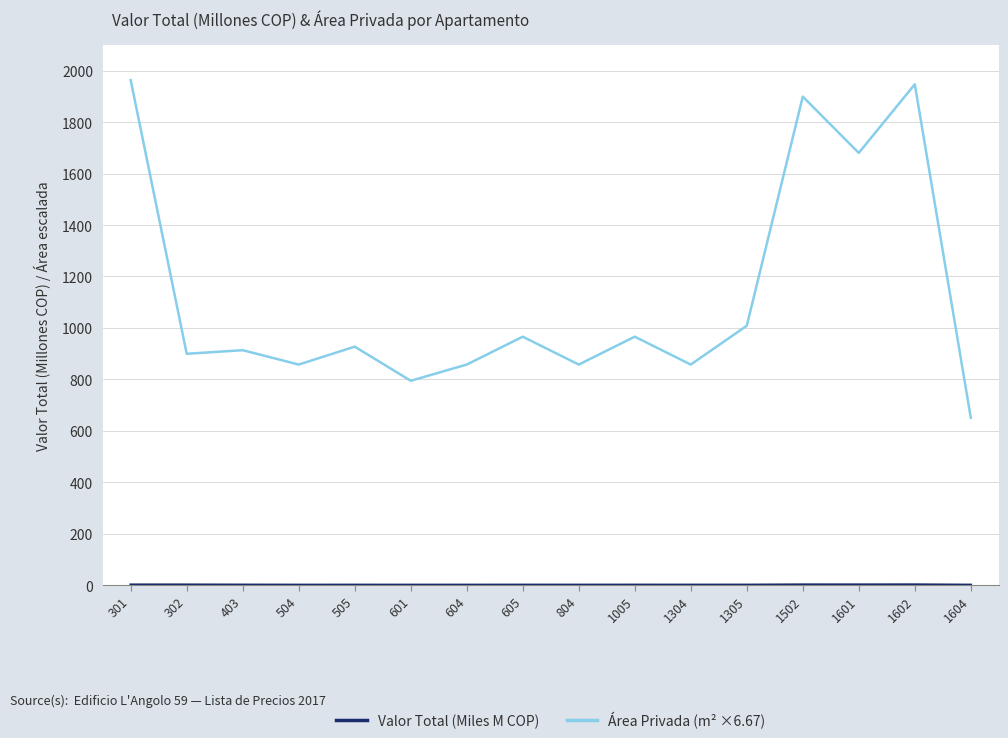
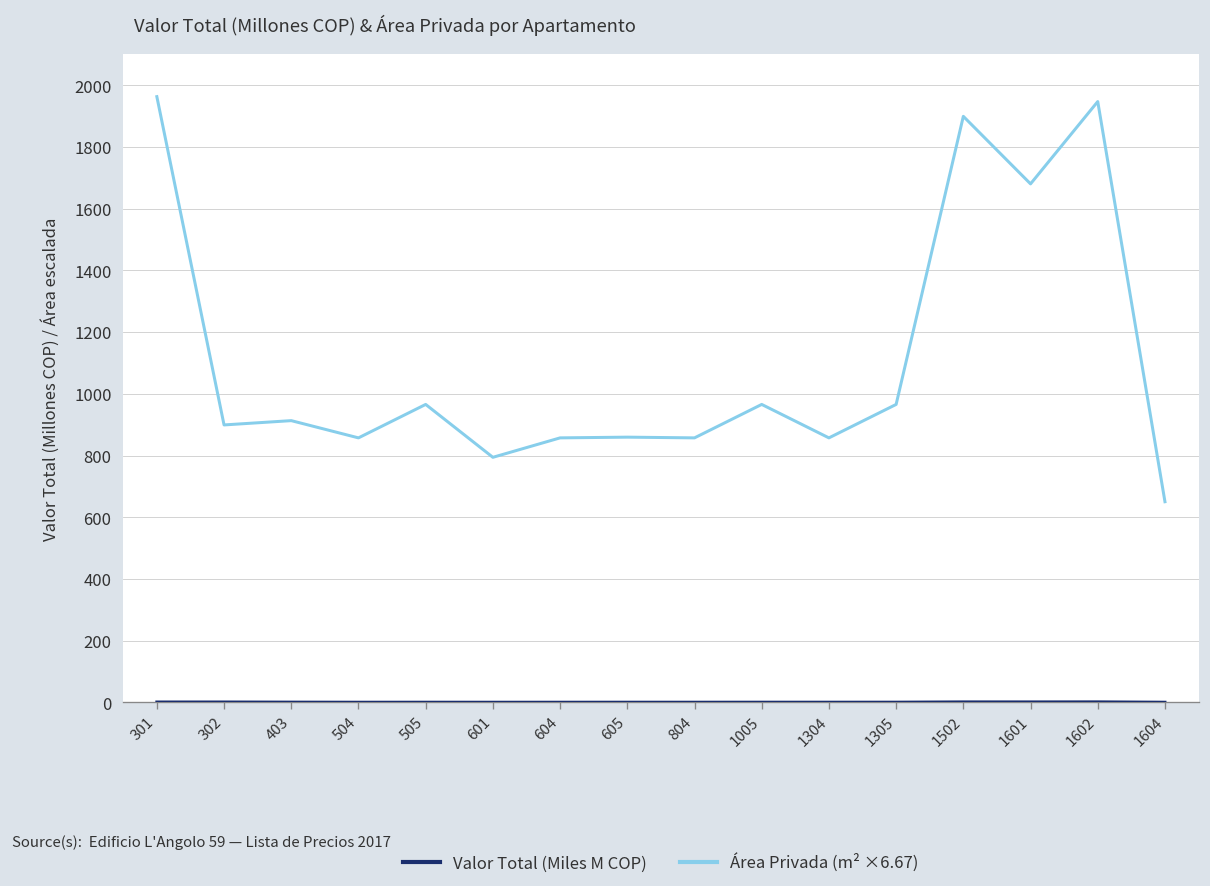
Área Privada (m² ×6.67), 505: 930 -> 970
Área Privada (m² ×6.67), 605: 970 -> 860
Área Privada (m² ×6.67), 1305: 1010 -> 970
